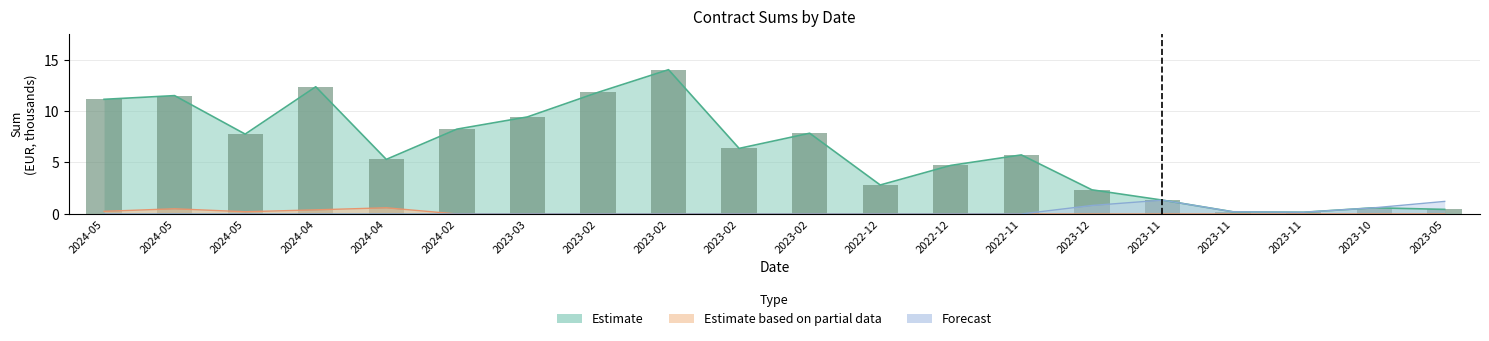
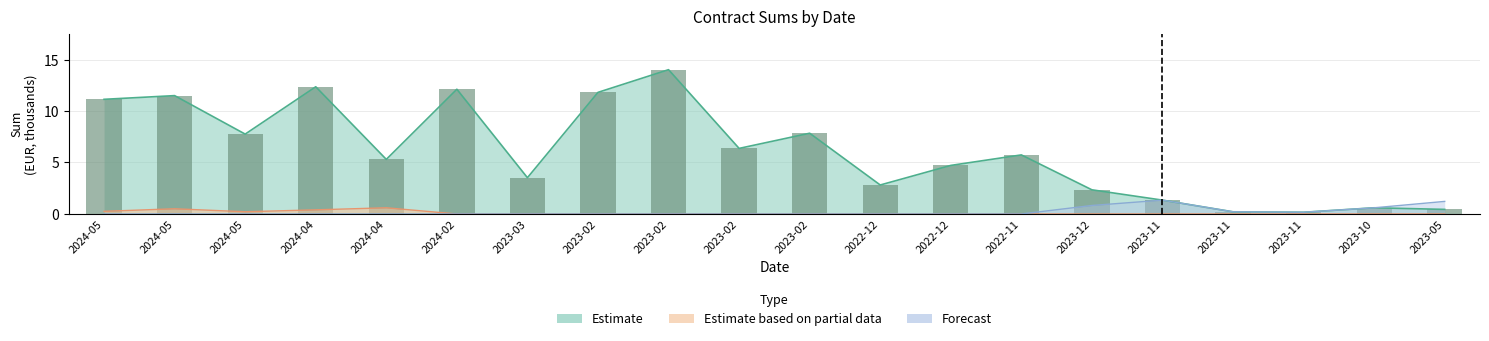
Estimate, 2024-02: 8.2 -> 12.1
Estimate, 2023-03: 9.4 -> 3.5
